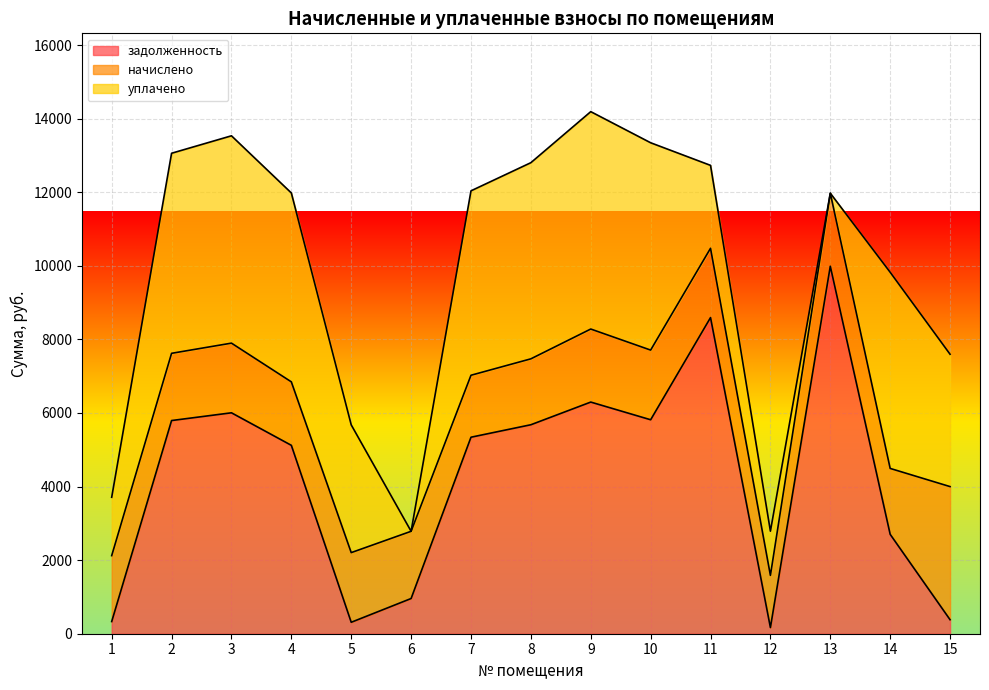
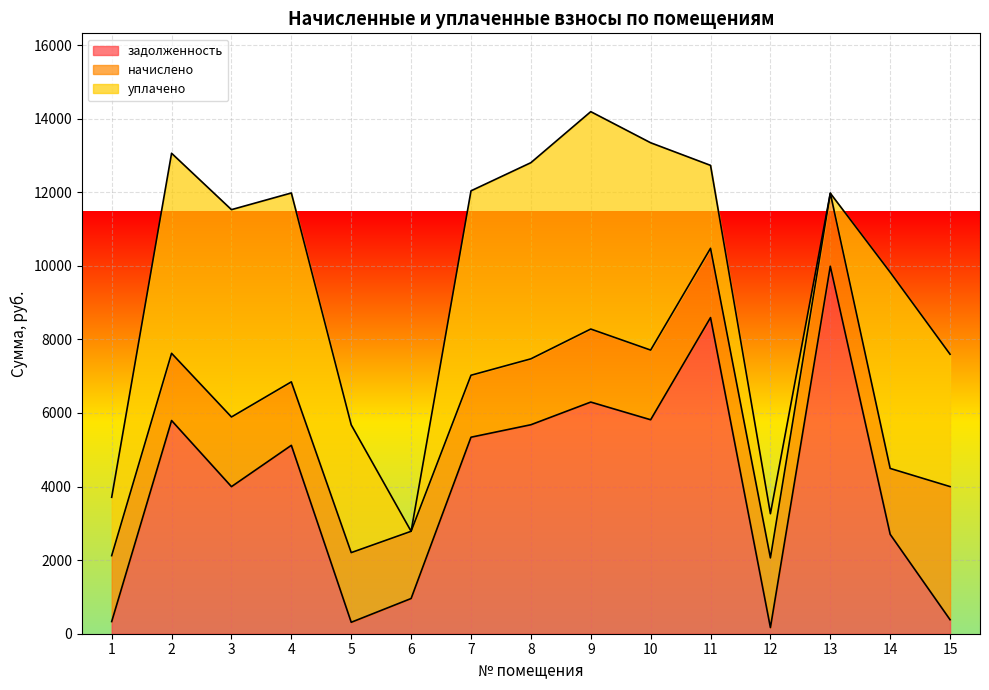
задолженность, 3: 6000 -> 4000
начислено, 12: 1400 -> 1900
